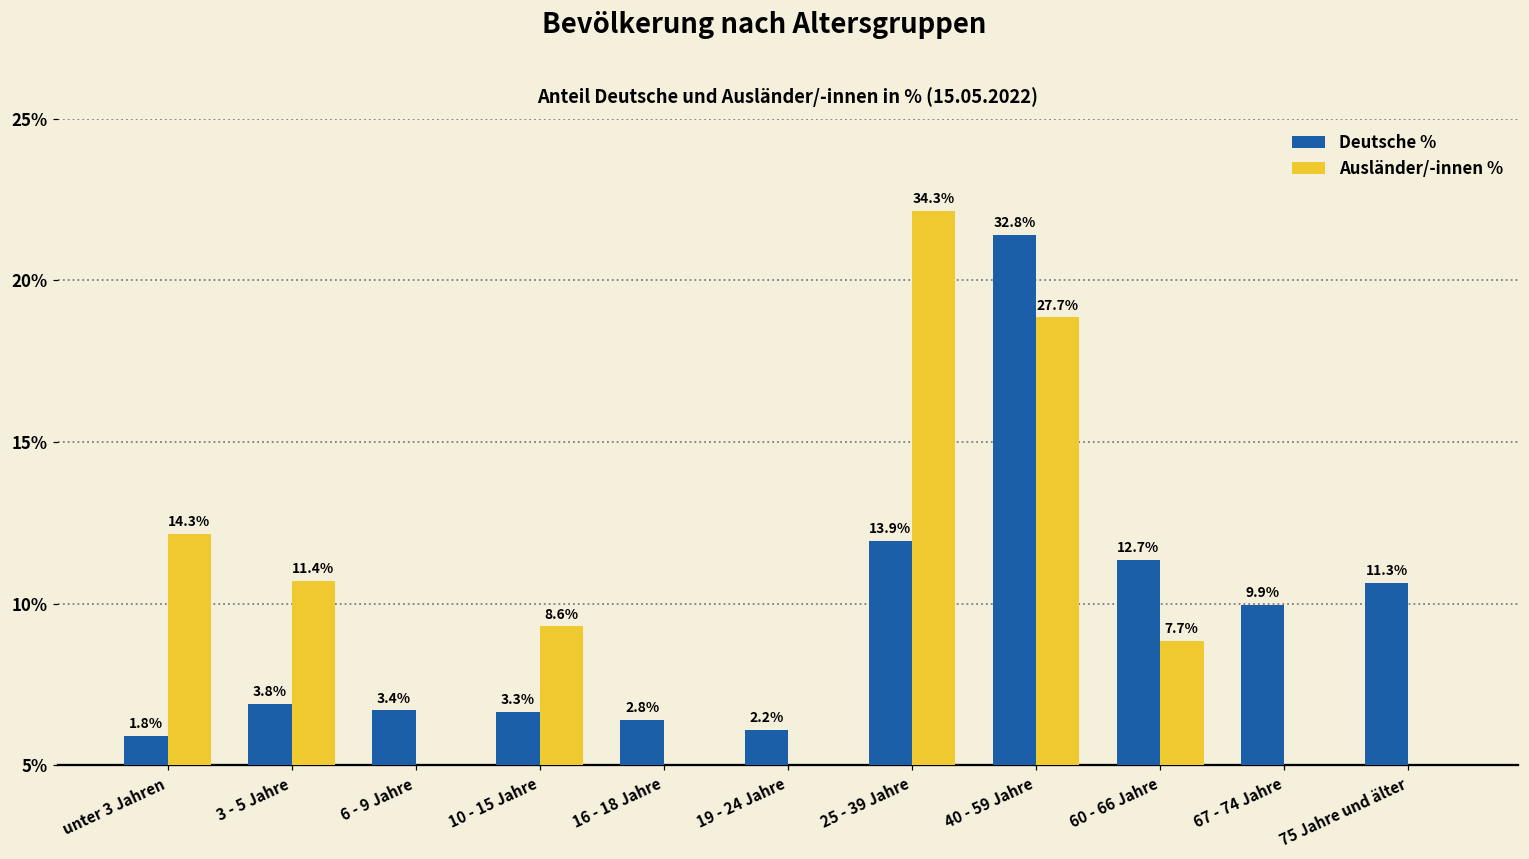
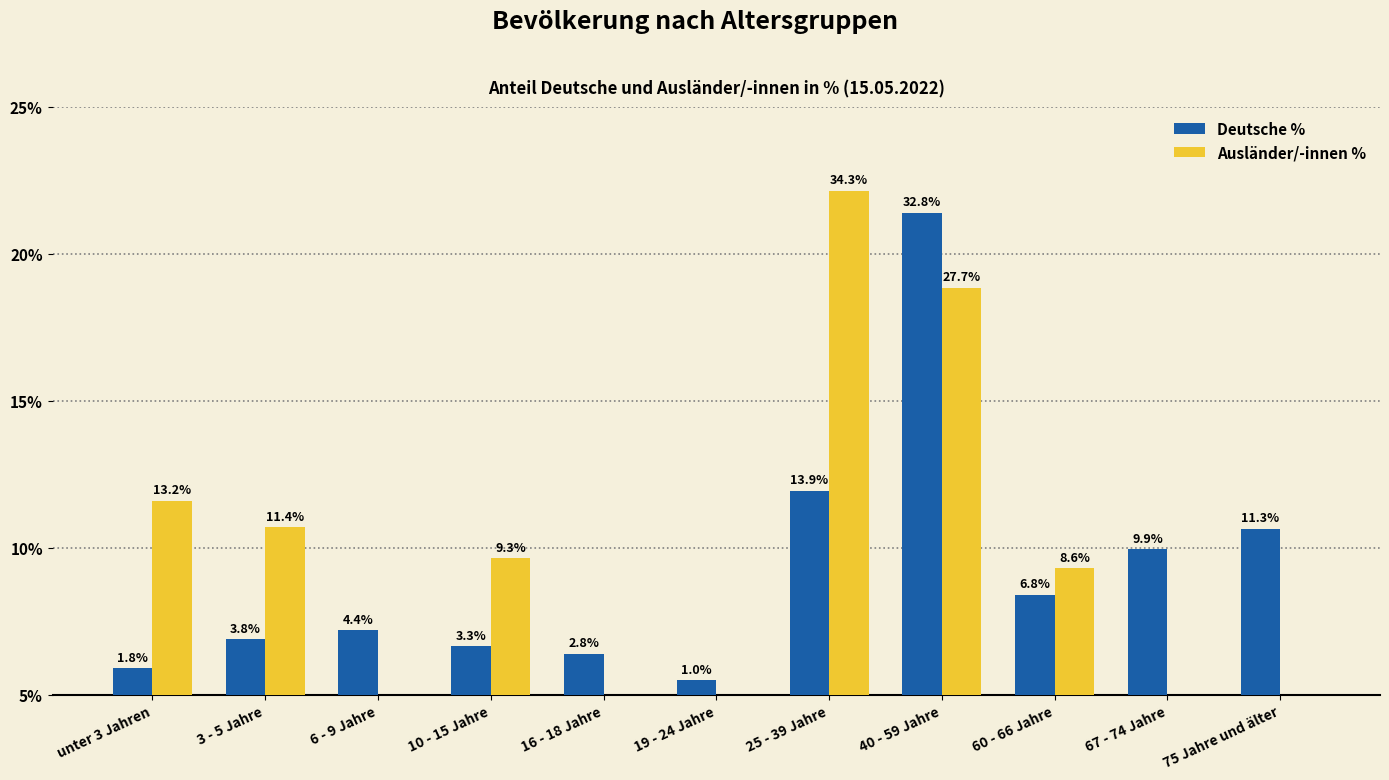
Ausländer/-innen %, unter 3 Jahren: 14.3% -> 13.2%
Deutsche %, 6 - 9 Jahre: 3.4% -> 4.4%
Ausländer/-innen %, 10 - 15 Jahre: 8.6% -> 9.3%
Deutsche %, 19 - 24 Jahre: 2.2% -> 1.0%
Deutsche %, 60 - 66 Jahre: 12.7% -> 6.8%
Ausländer/-innen %, 60 - 66 Jahre: 7.7% -> 8.6%
